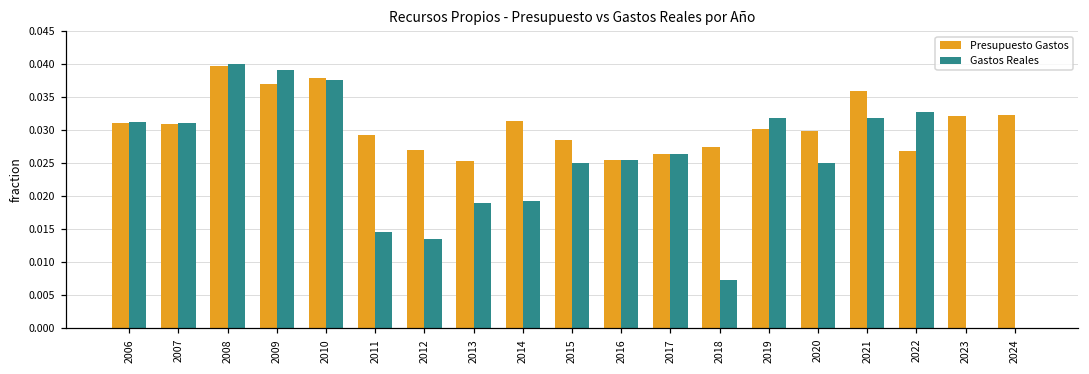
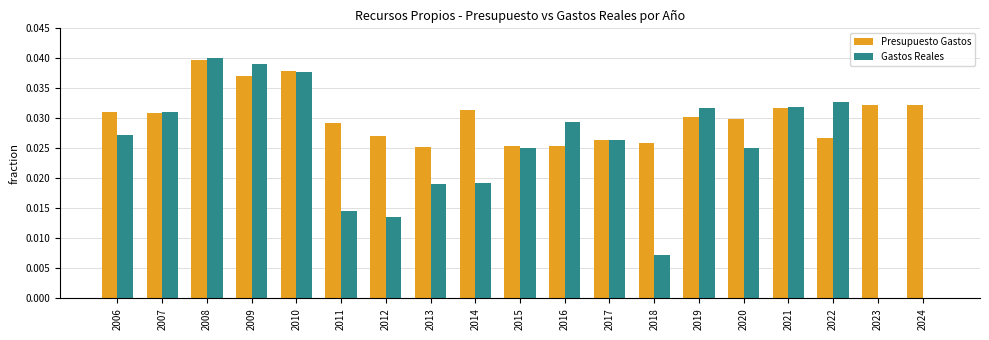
Gastos Reales, 2006: 0.031 -> 0.027
Presupuesto Gastos, 2015: 0.029 -> 0.025
Gastos Reales, 2016: 0.025 -> 0.029
Presupuesto Gastos, 2018: 0.027 -> 0.026
Presupuesto Gastos, 2021: 0.036 -> 0.032
